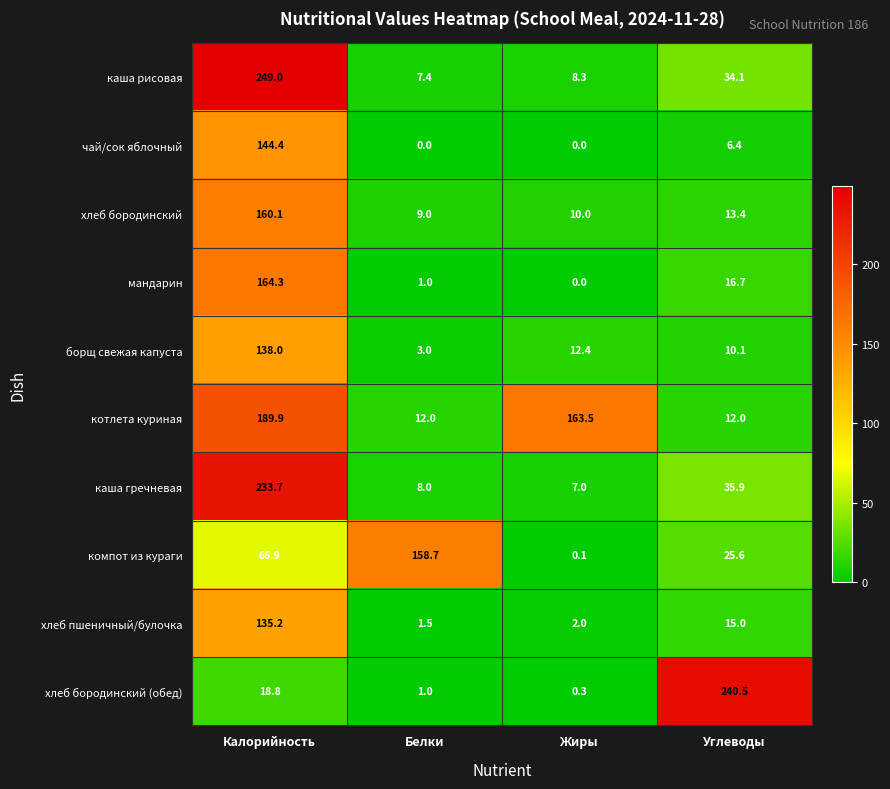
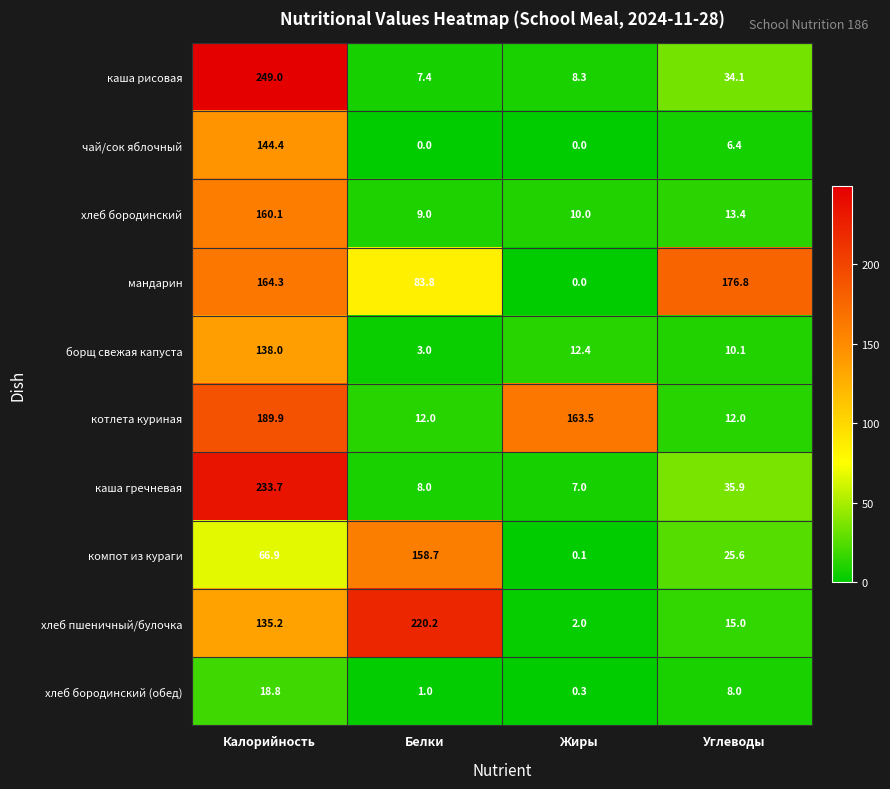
мандарин, Белки: 1.0 -> 83.8
мандарин, Углеводы: 16.7 -> 176.8
хлеб пшеничный/булочка, Белки: 1.5 -> 220.2
хлеб бородинский (обед), Углеводы: 240.5 -> 8.0
